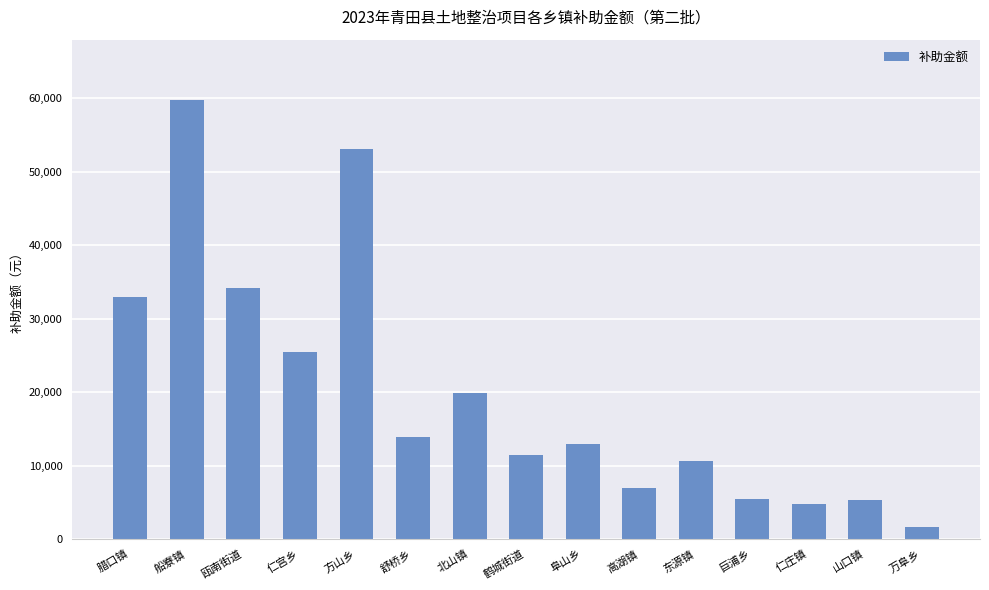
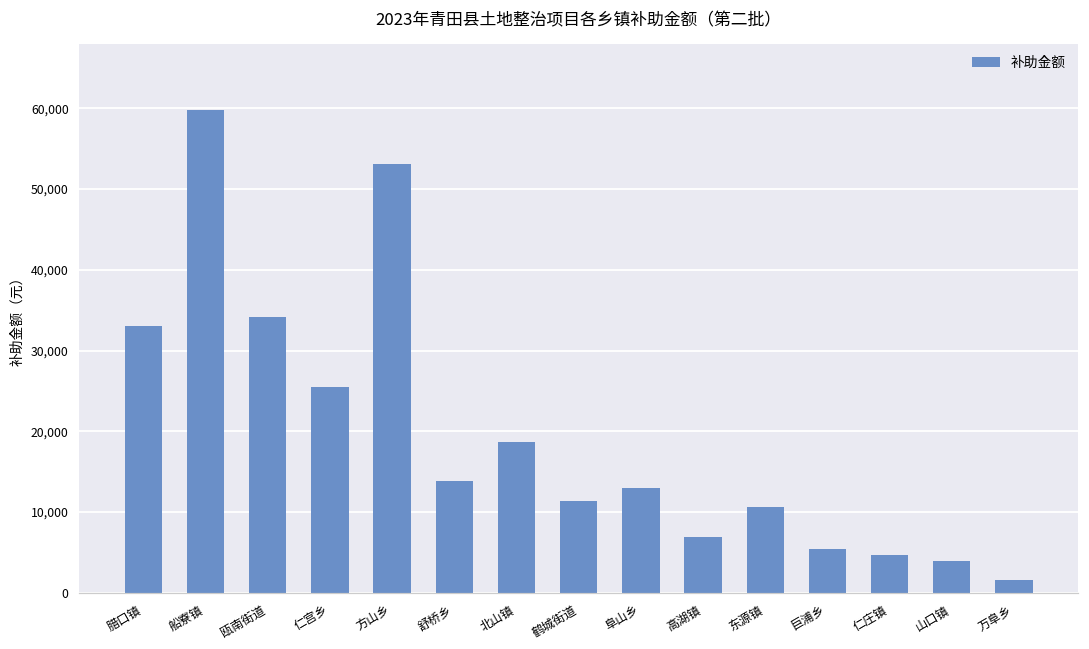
北山镇: 20,000 -> 19,000
山口镇: 5,000 -> 4,000
